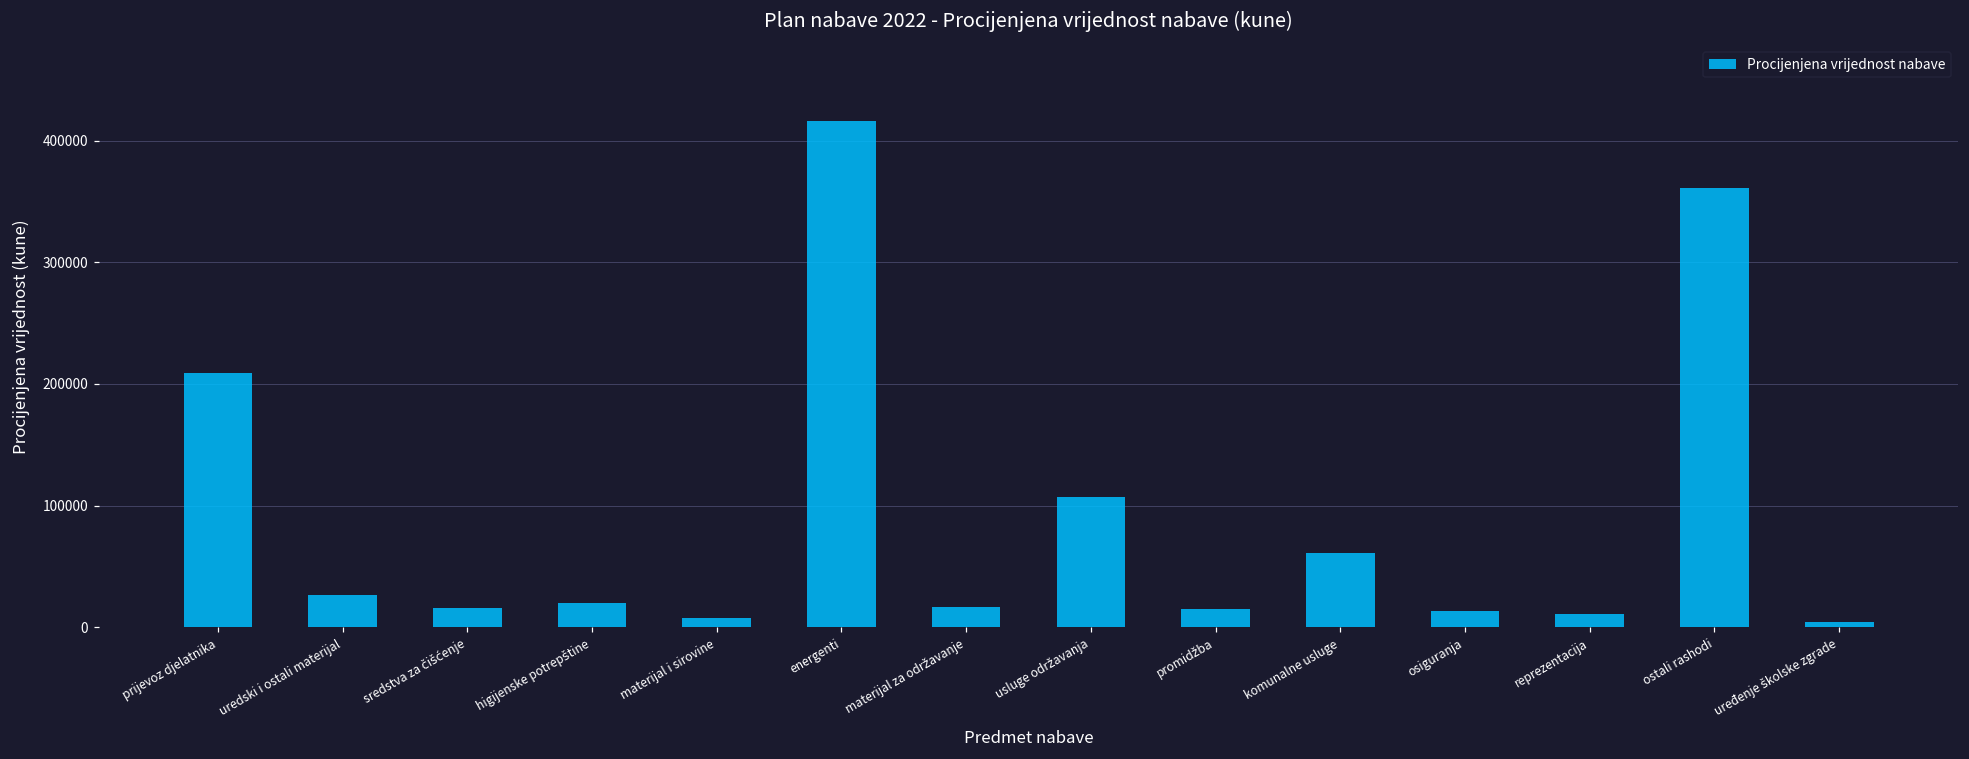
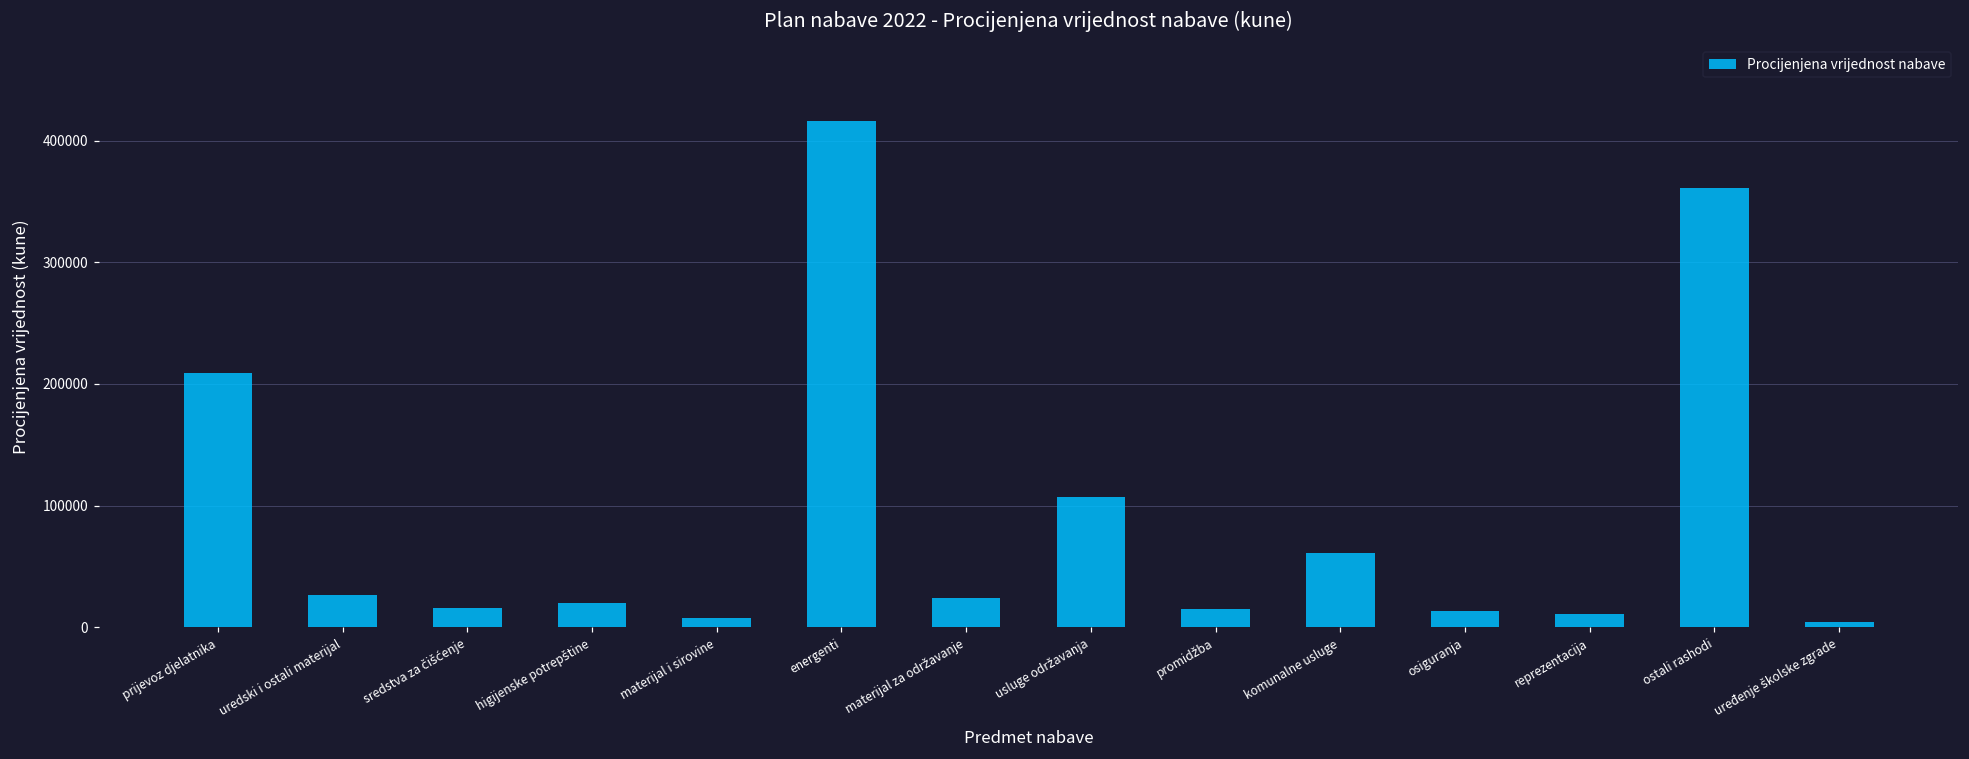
materijal za održavanje: 16000 -> 24000
